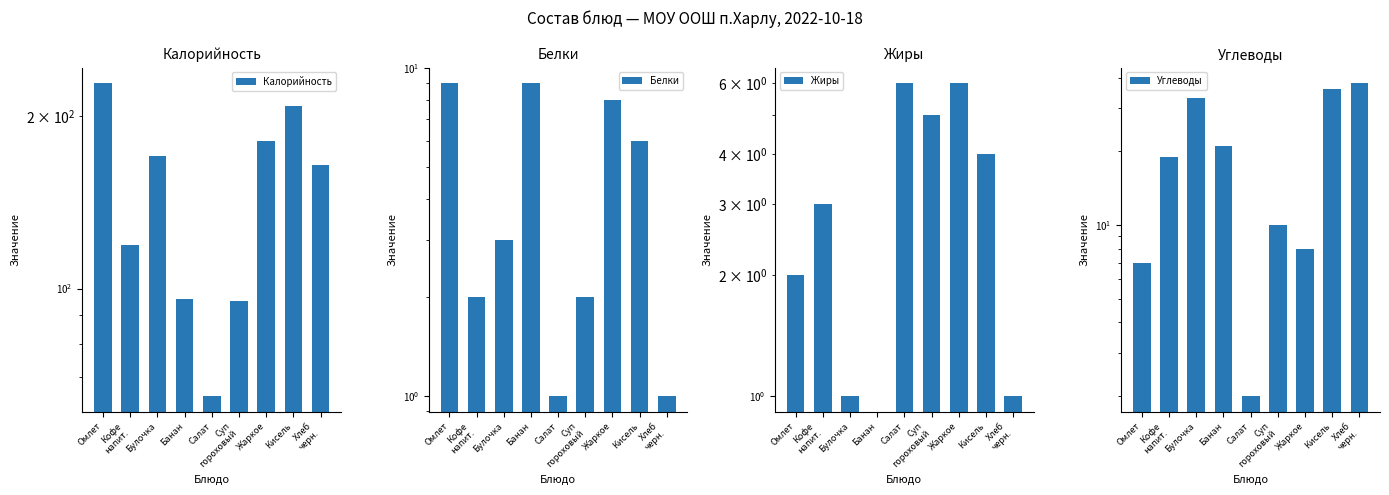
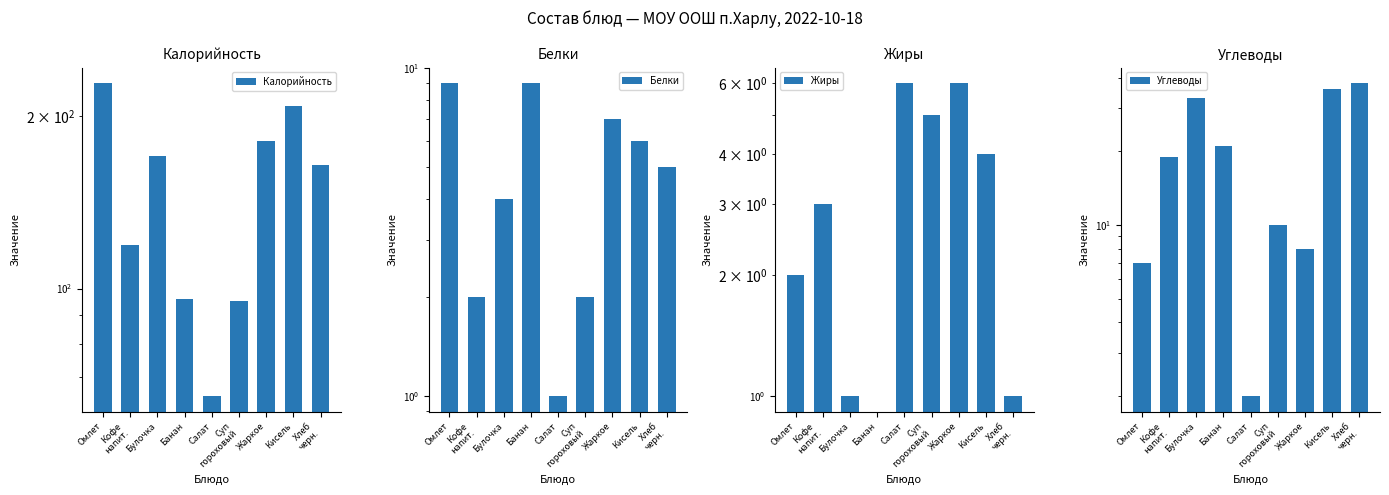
Белки, Булочка: 3 -> 4
Белки, Жаркое: 8 -> 7
Белки, Хлеб черн.: 1 -> 5
